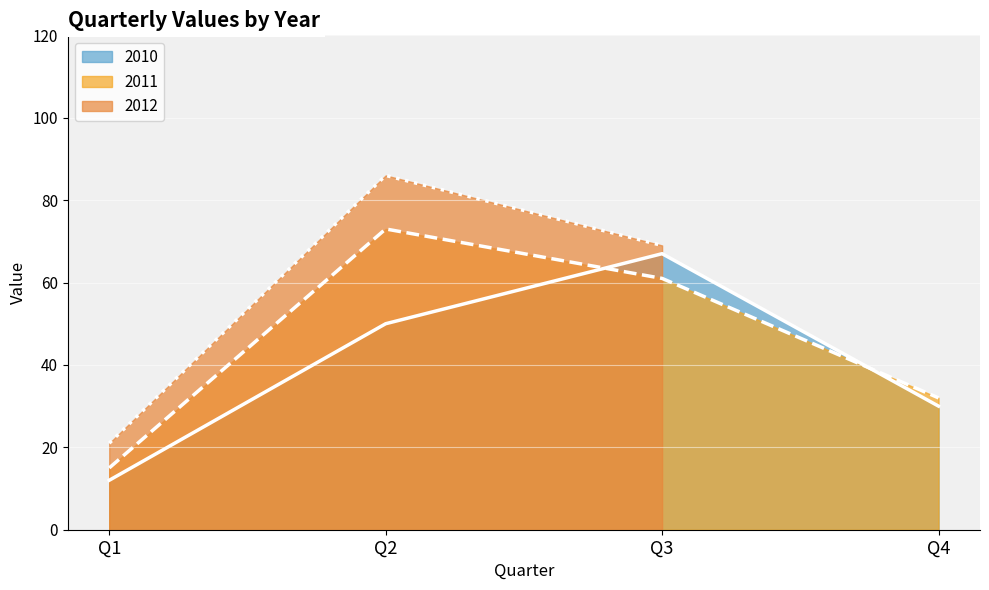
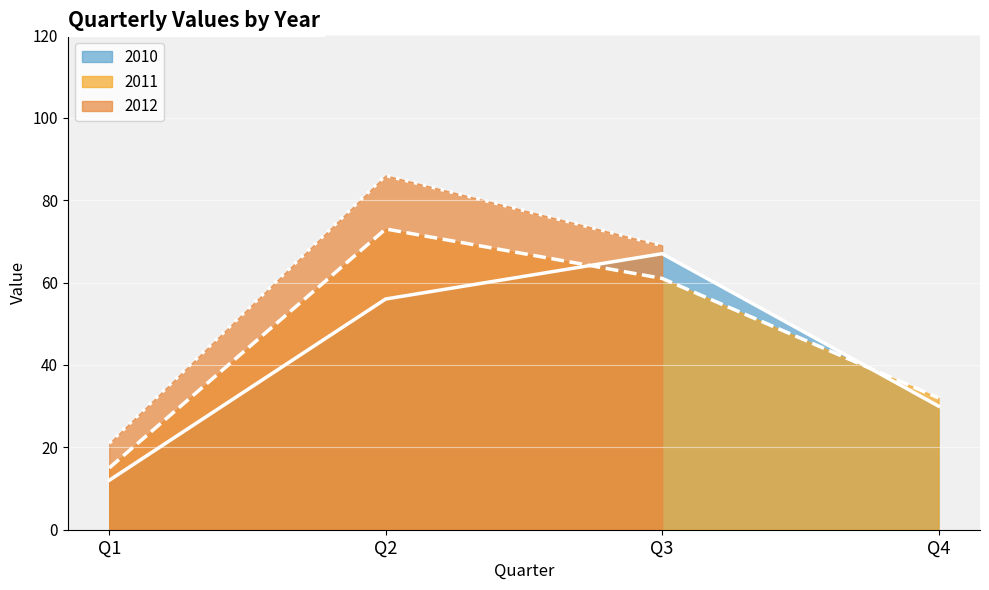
2010, Q2: 50 -> 56
